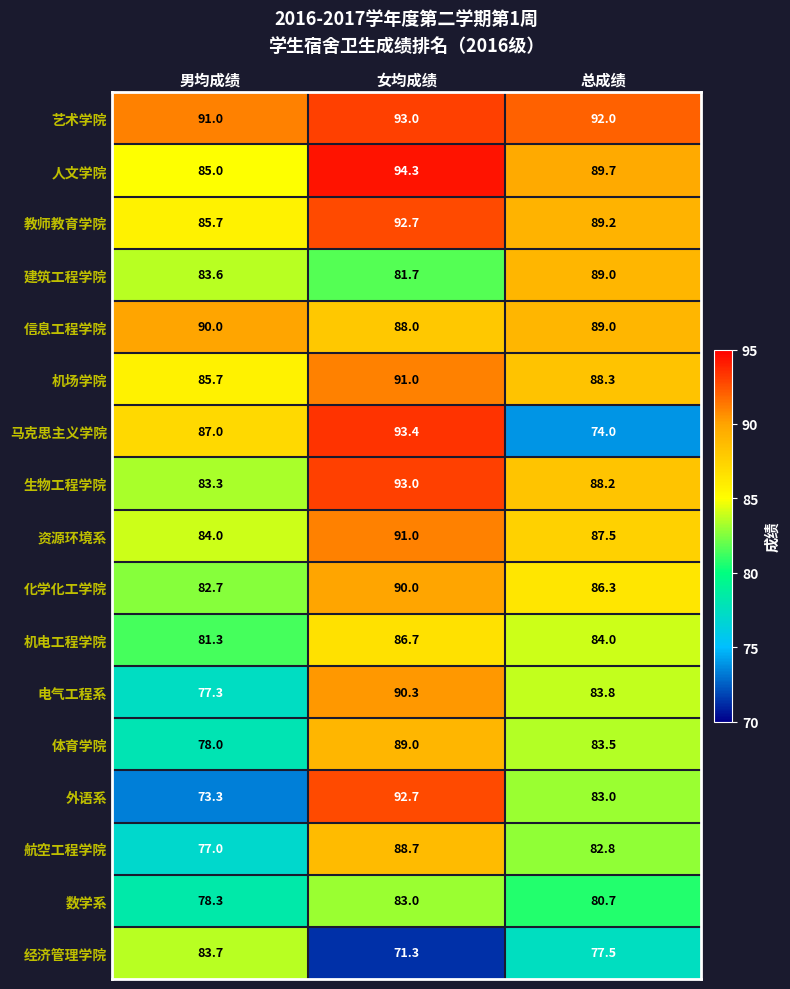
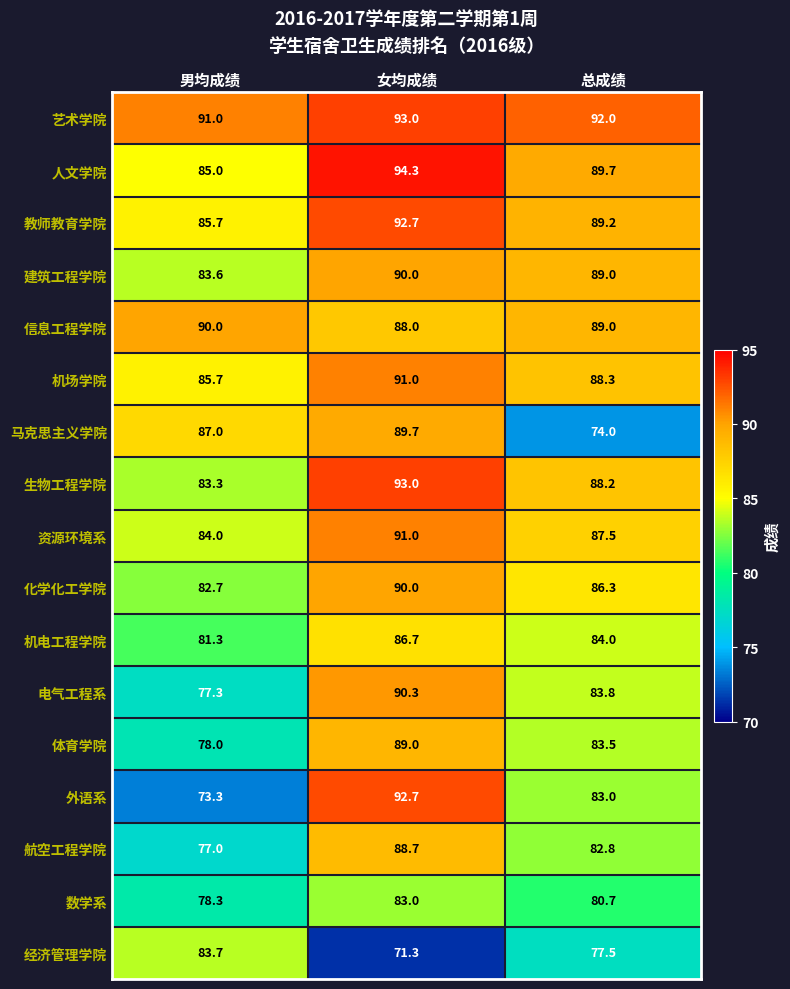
建筑工程学院, 女均成绩: 81.7 -> 90.0
马克思主义学院, 女均成绩: 93.4 -> 89.7
